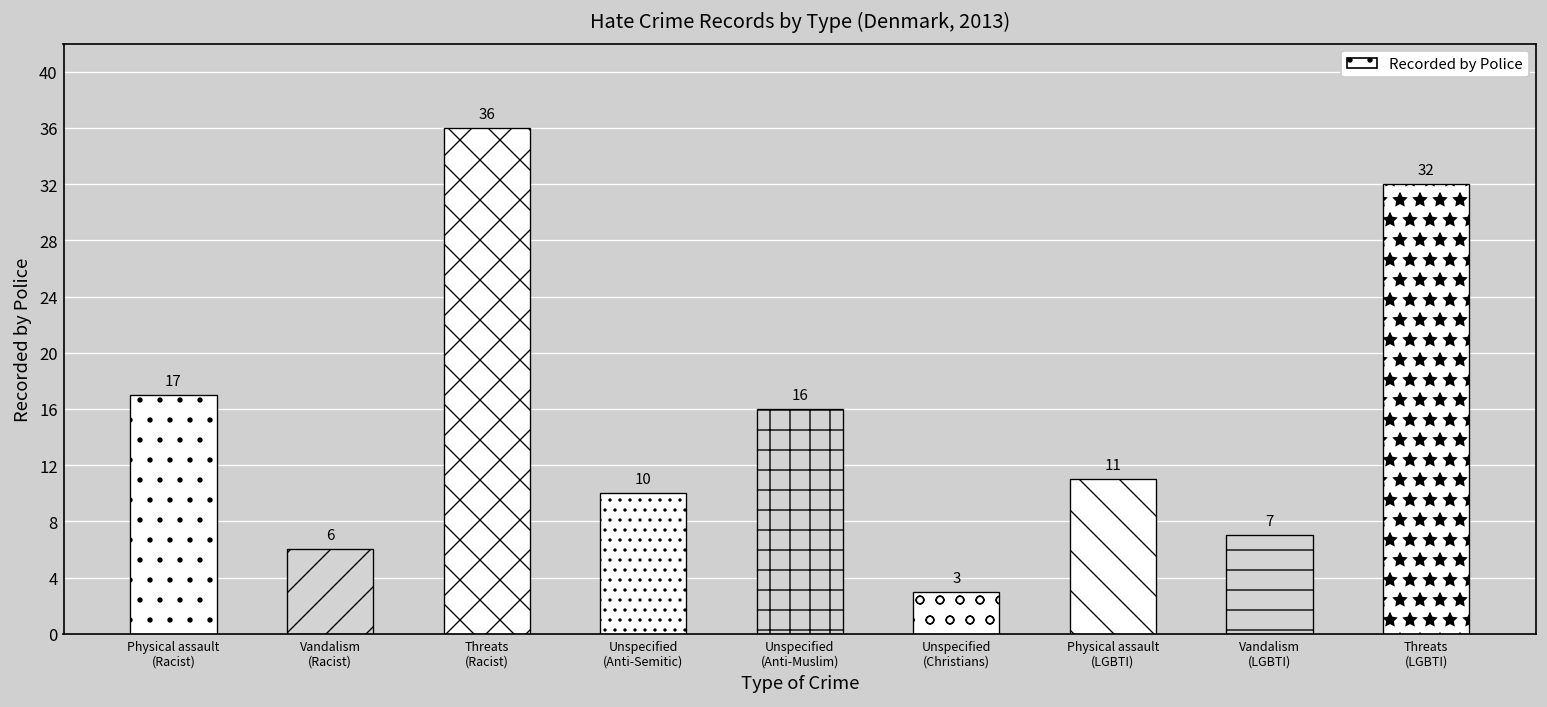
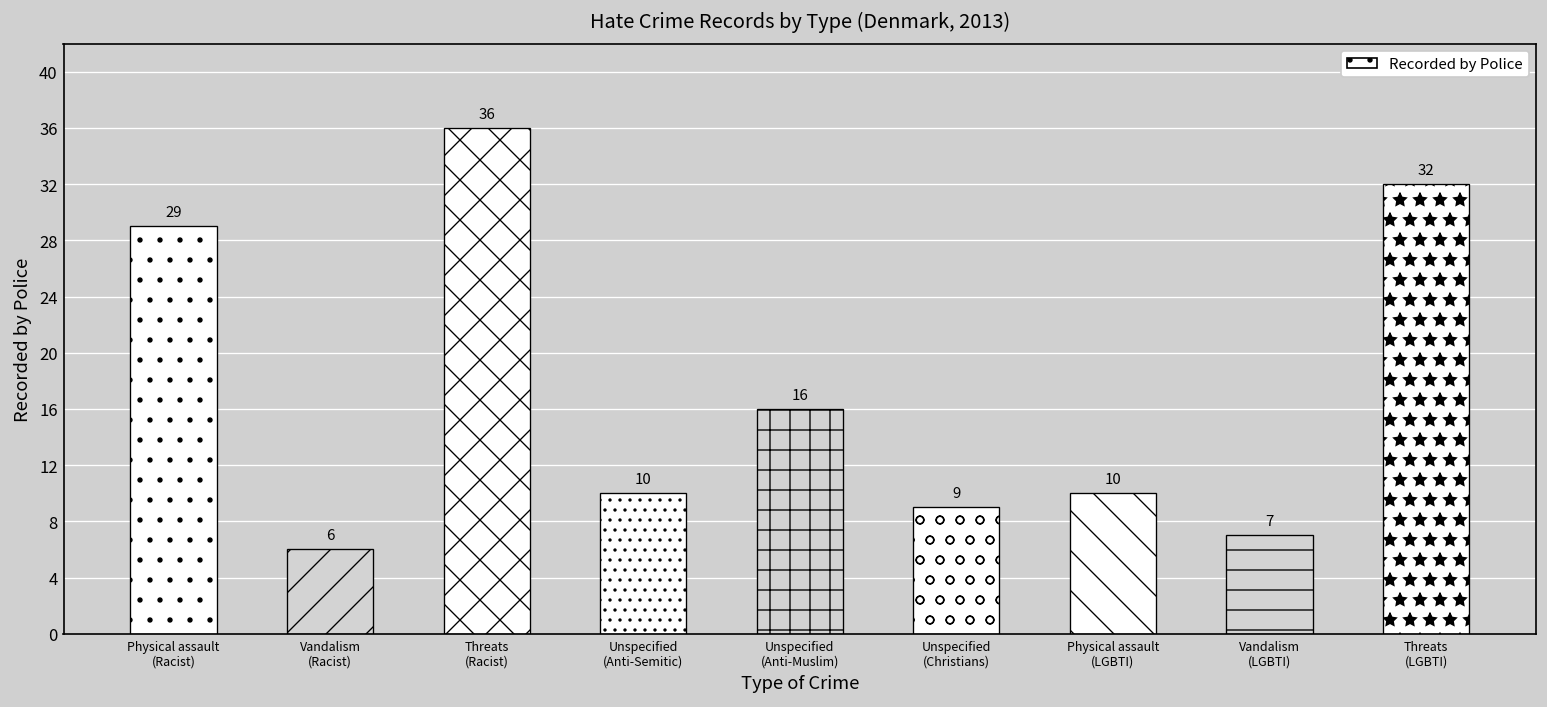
Physical assault (Racist): 17 -> 29
Unspecified (Christians): 3 -> 9
Physical assault (LGBTI): 11 -> 10
